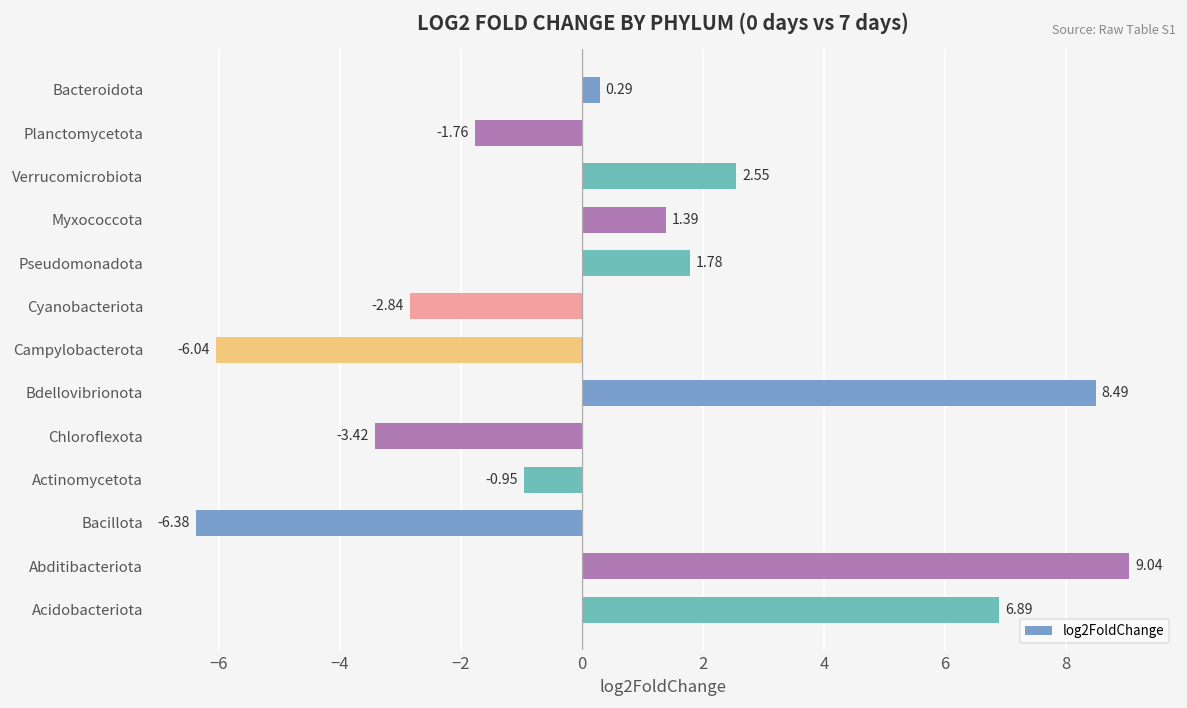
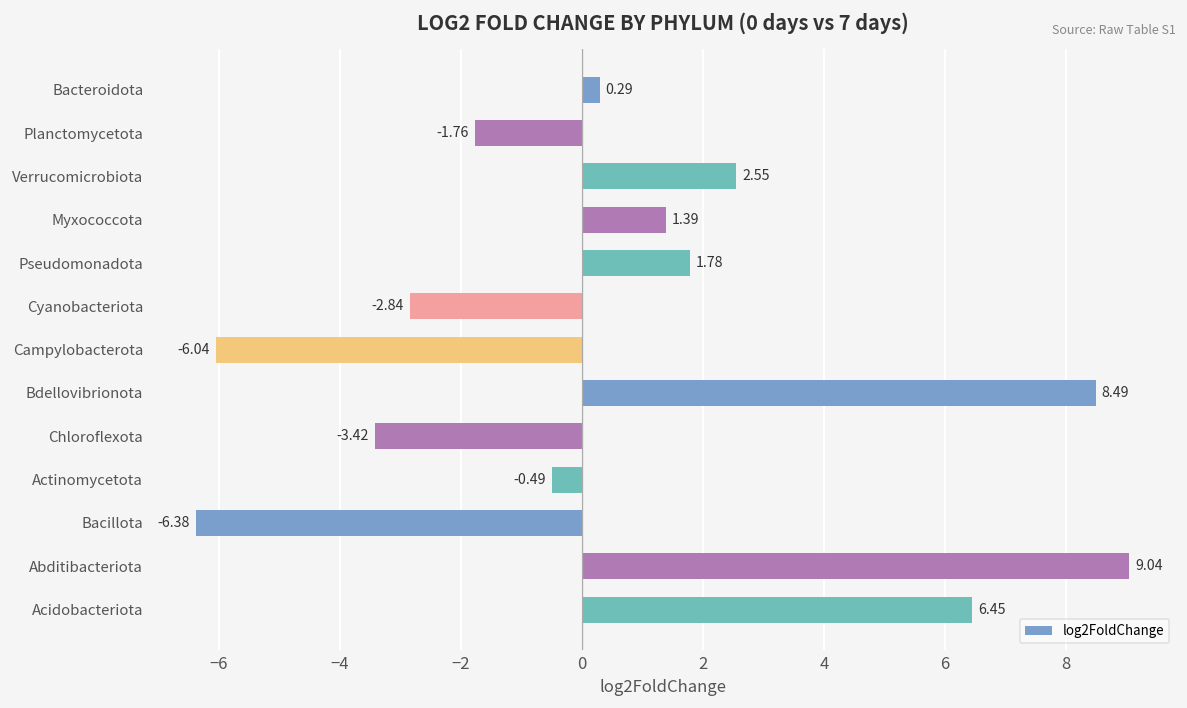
Actinomycetota: -0.95 -> -0.49
Acidobacteriota: 6.89 -> 6.45
